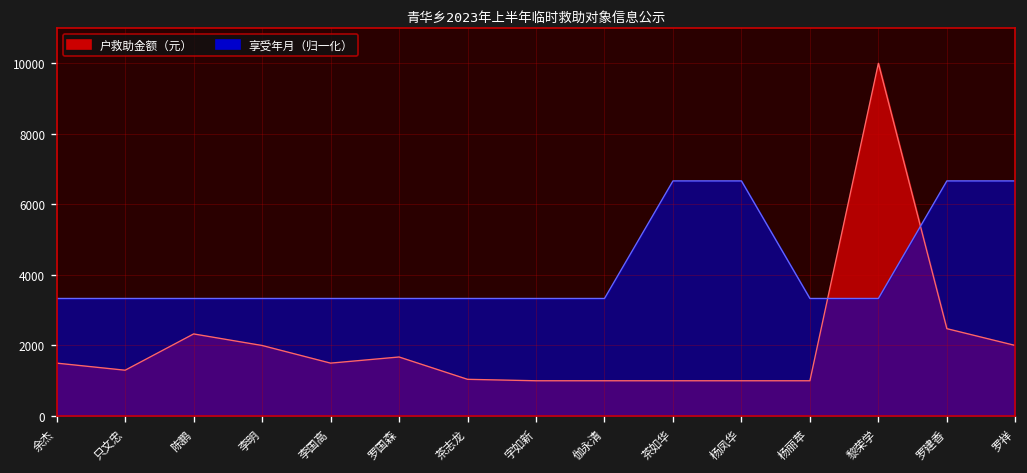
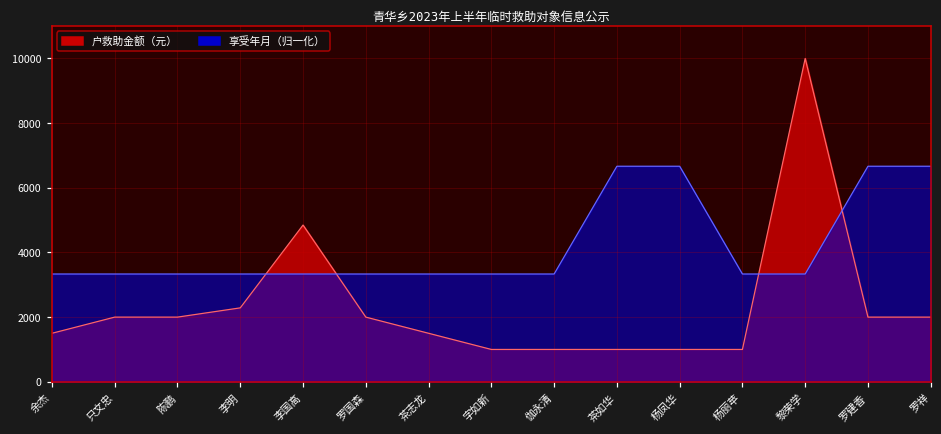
户救助金额（元）, 只文忠: 1300 -> 2000
户救助金额（元）, 陈鹏: 2300 -> 2000
户救助金额（元）, 李明: 2000 -> 2300
户救助金额（元）, 李国高: 1500 -> 4800
户救助金额（元）, 罗国森: 1700 -> 2000
户救助金额（元）, 茶志龙: 1000 -> 1500
户救助金额（元）, 罗建香: 2500 -> 2000
